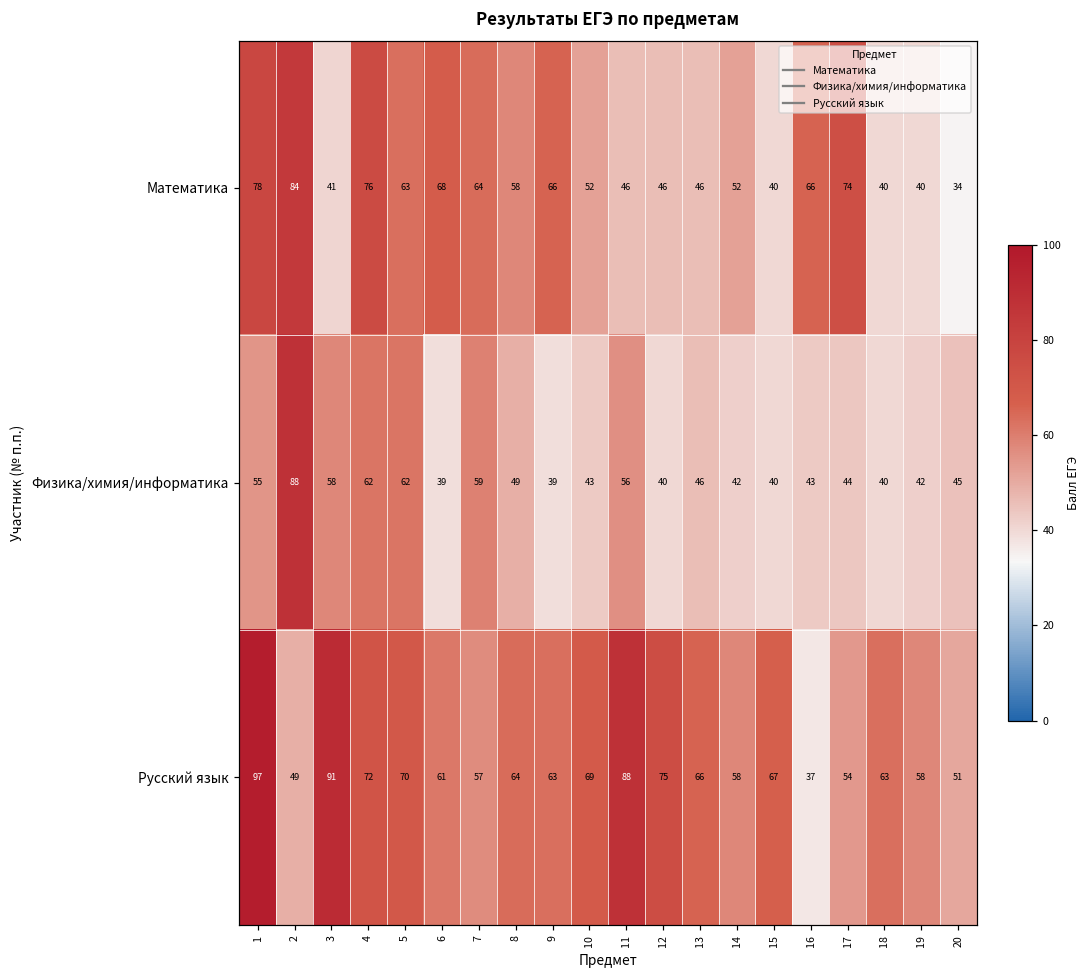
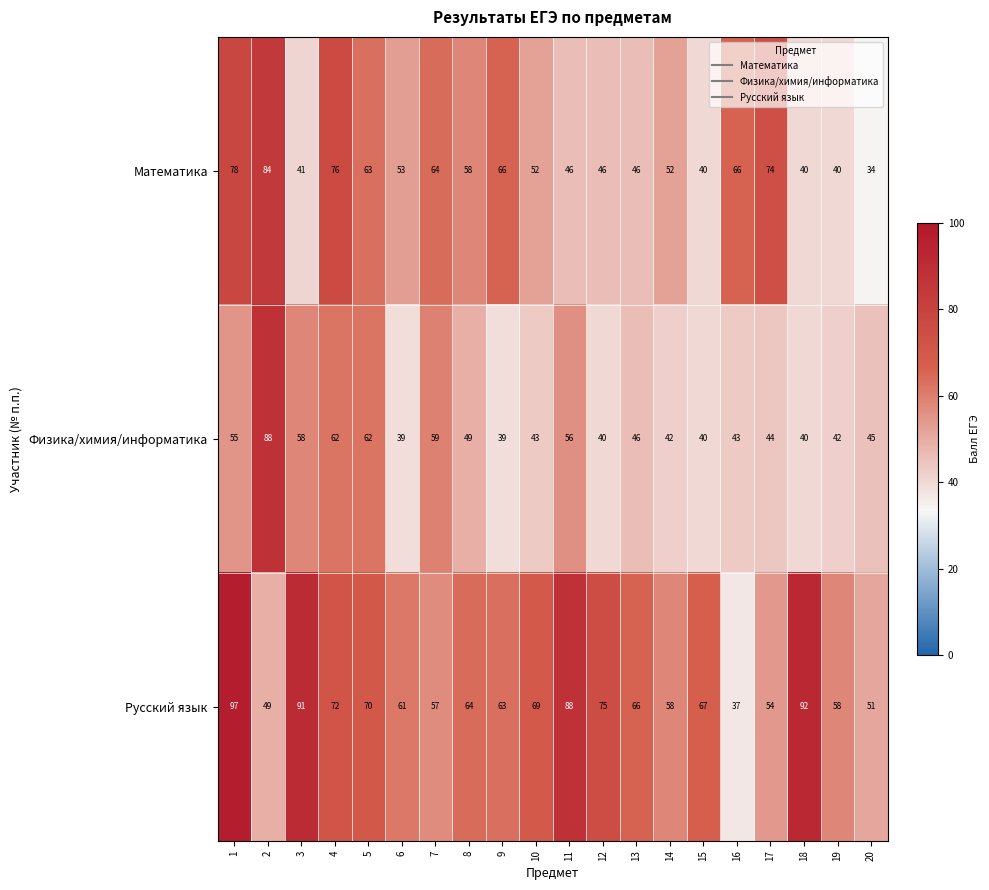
Математика, 6: 68 -> 53
Русский язык, 18: 63 -> 92
